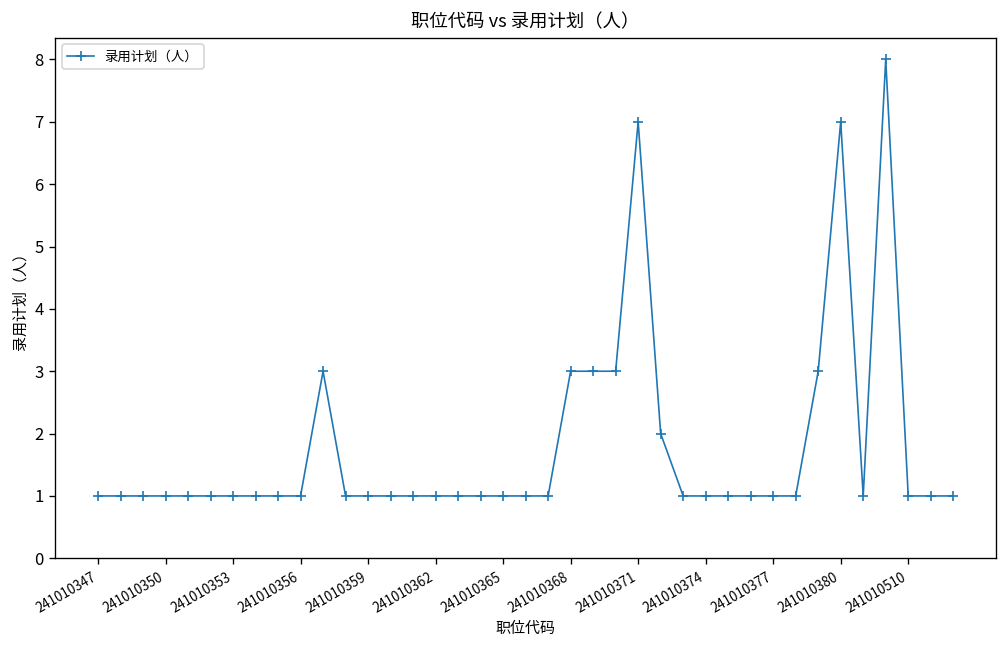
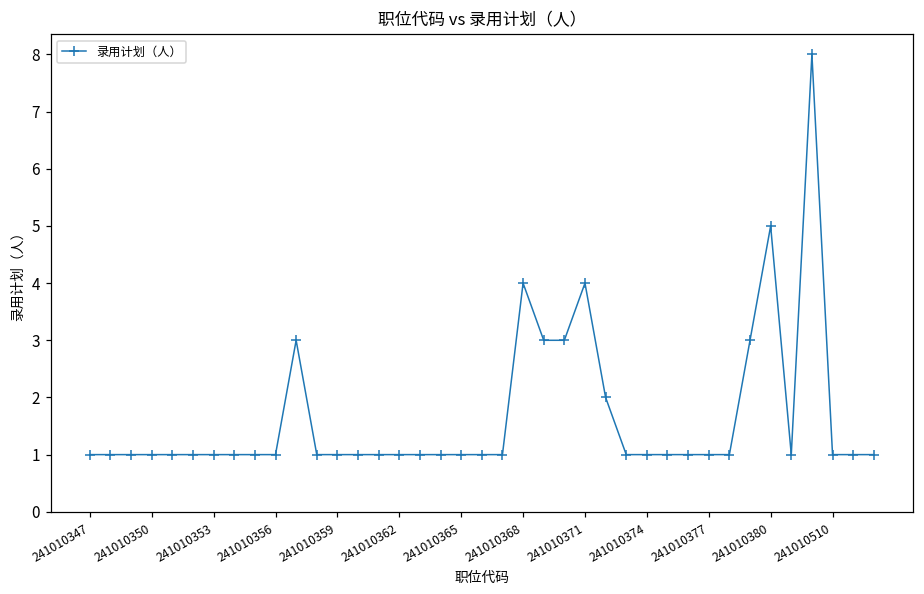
241010368: 3 -> 4
241010371: 7 -> 4
241010380: 7 -> 5
